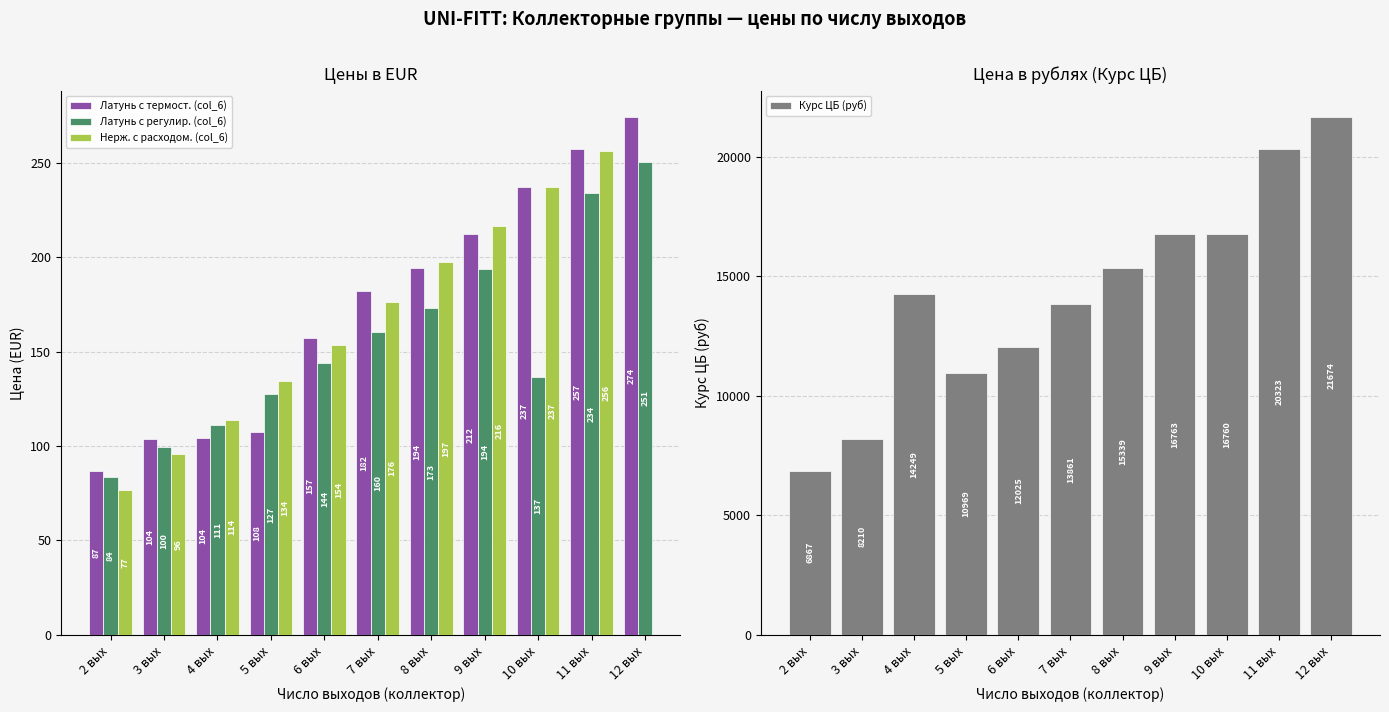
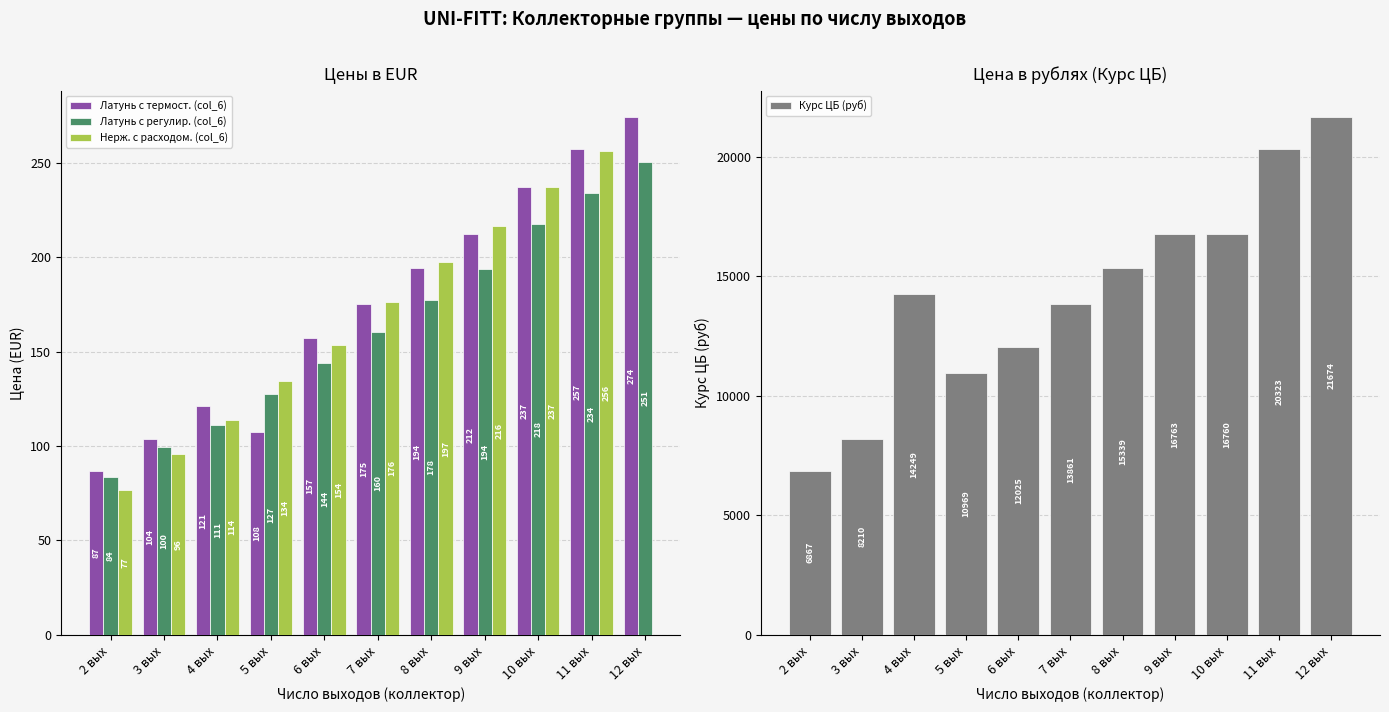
Цены в EUR, Латунь с термост. (col_6), 4 вых: 104 -> 121
Цены в EUR, Латунь с термост. (col_6), 7 вых: 182 -> 175
Цены в EUR, Латунь с регулир. (col_6), 8 вых: 173 -> 178
Цены в EUR, Латунь с регулир. (col_6), 10 вых: 137 -> 218
